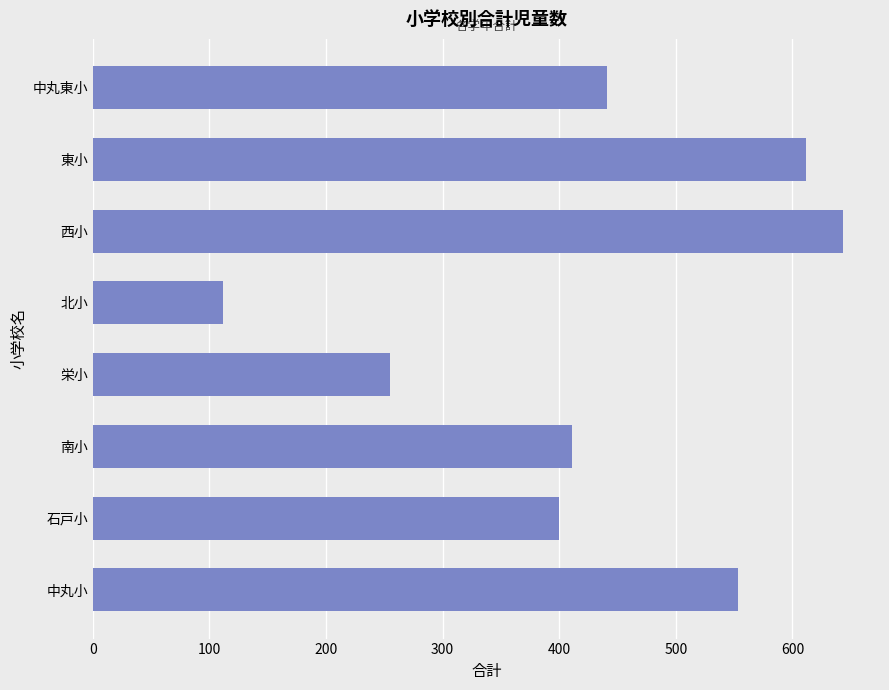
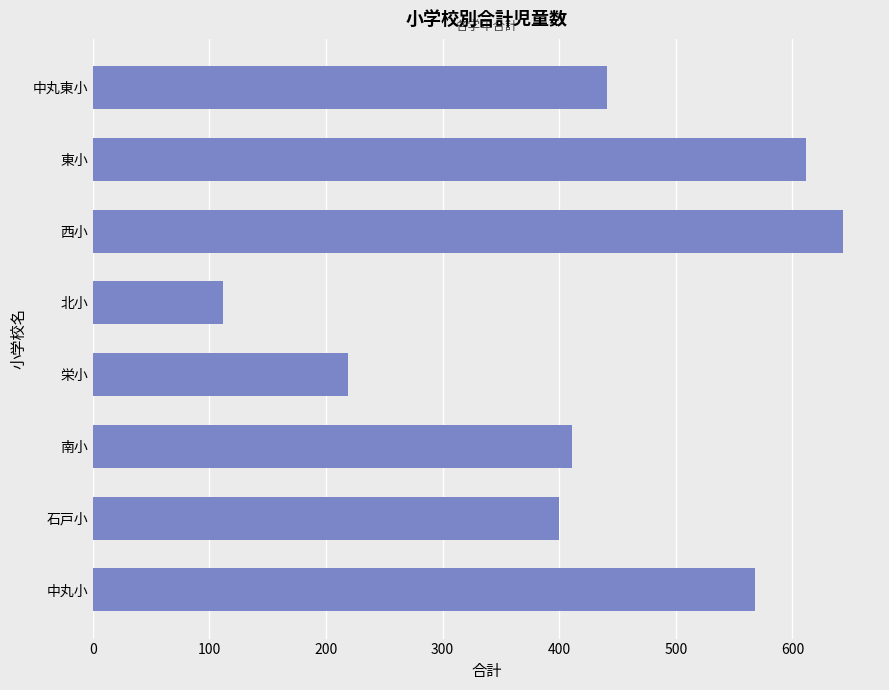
栄小: 255 -> 219
中丸小: 553 -> 568
